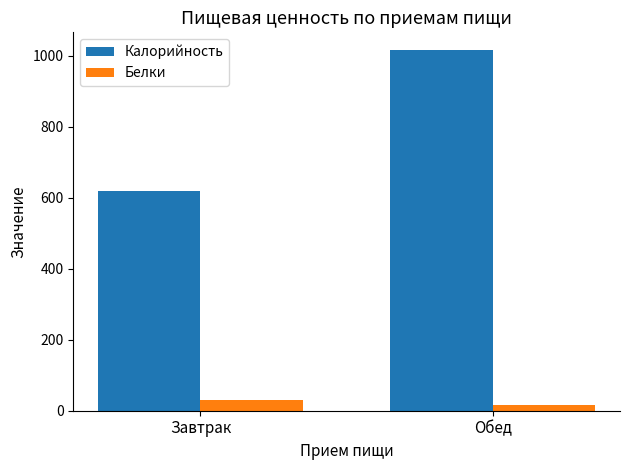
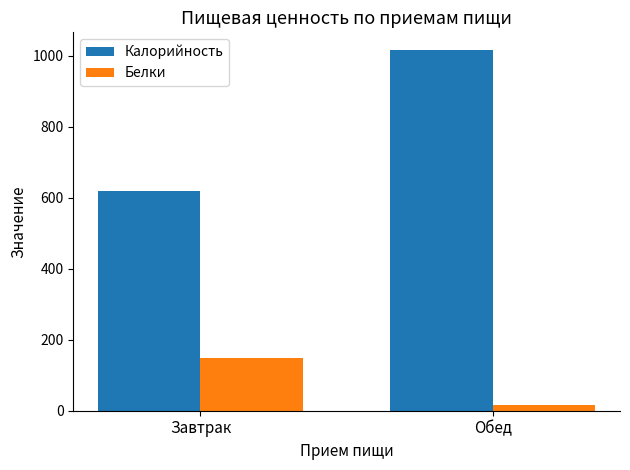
Белки, Завтрак: 30 -> 150
